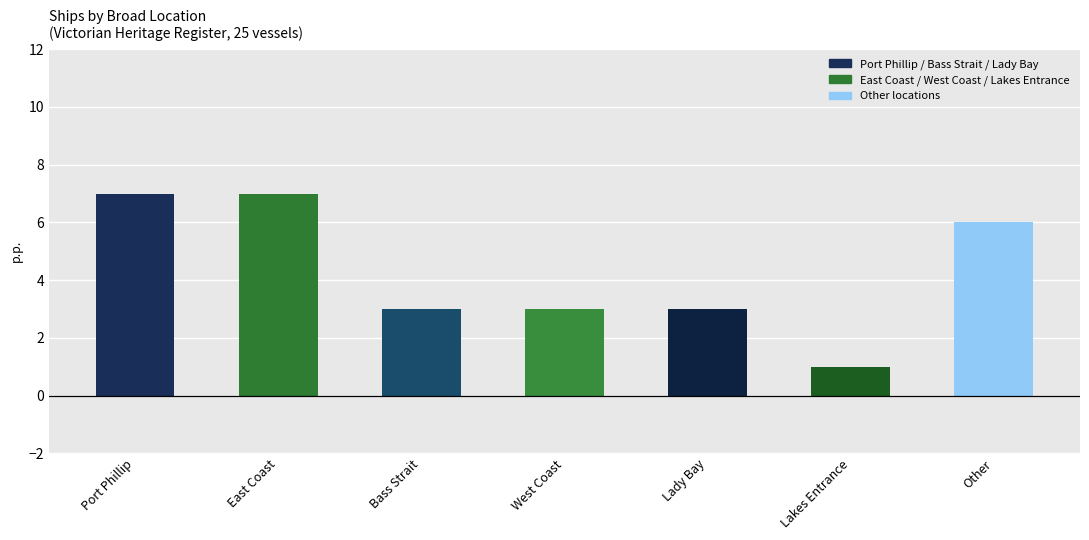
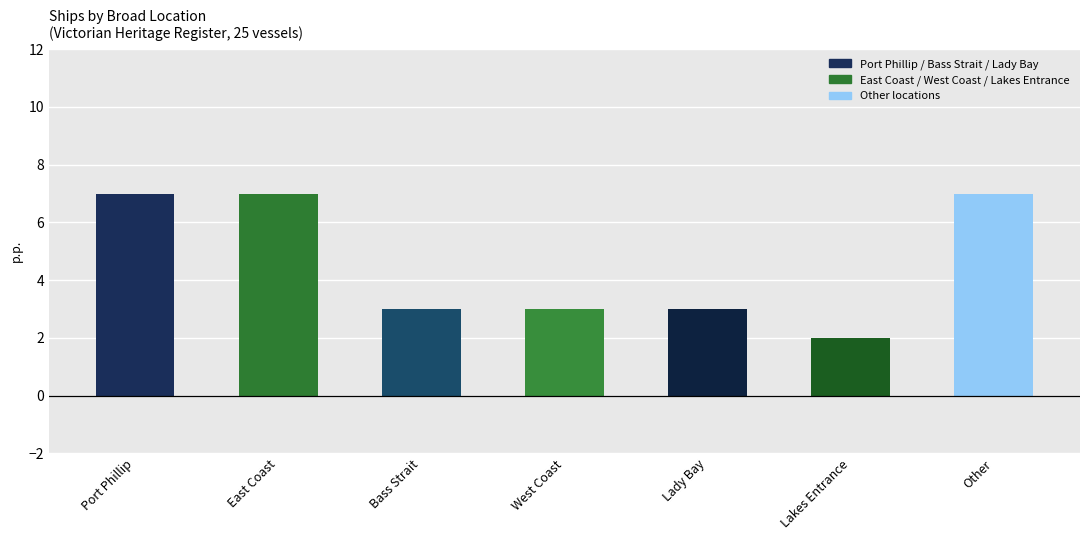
Lakes Entrance: 1 -> 2
Other: 6 -> 7
